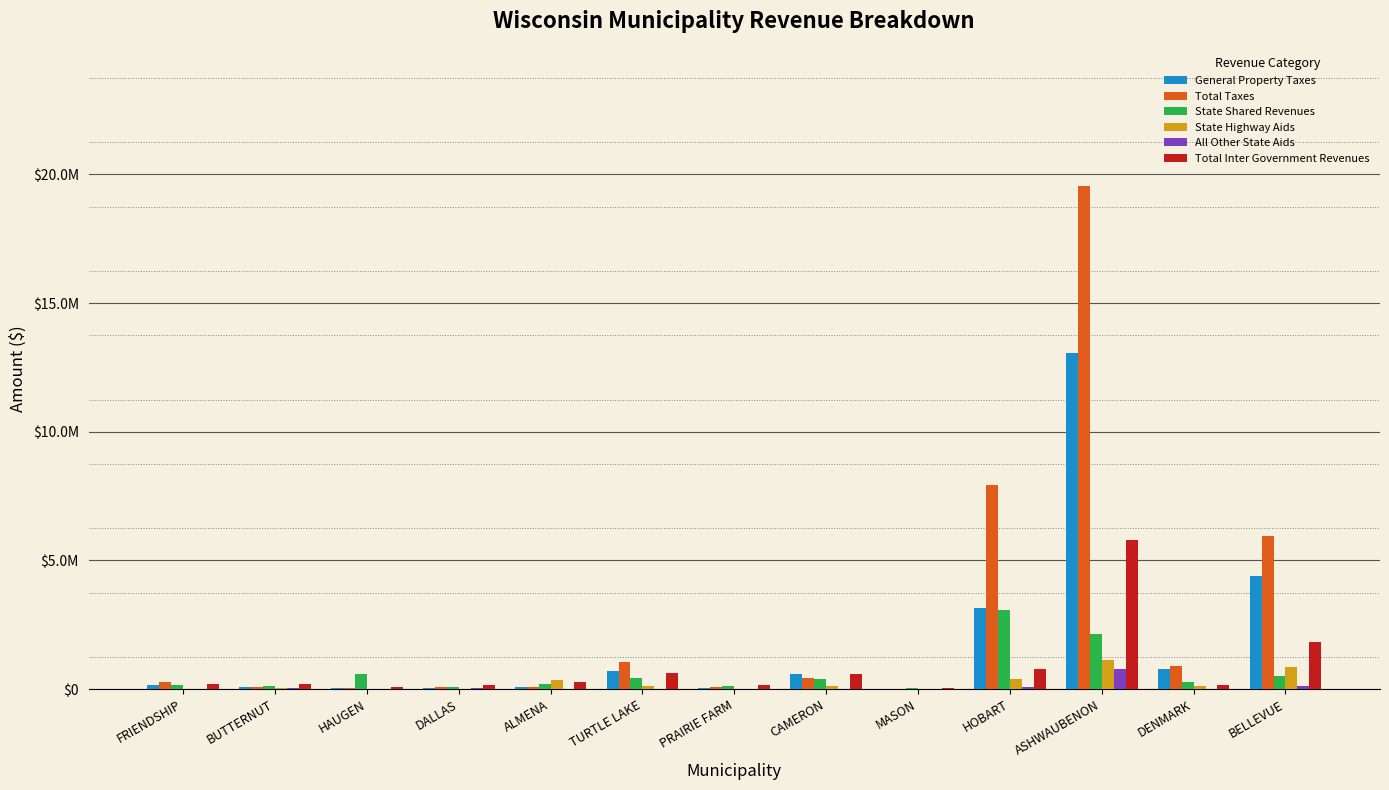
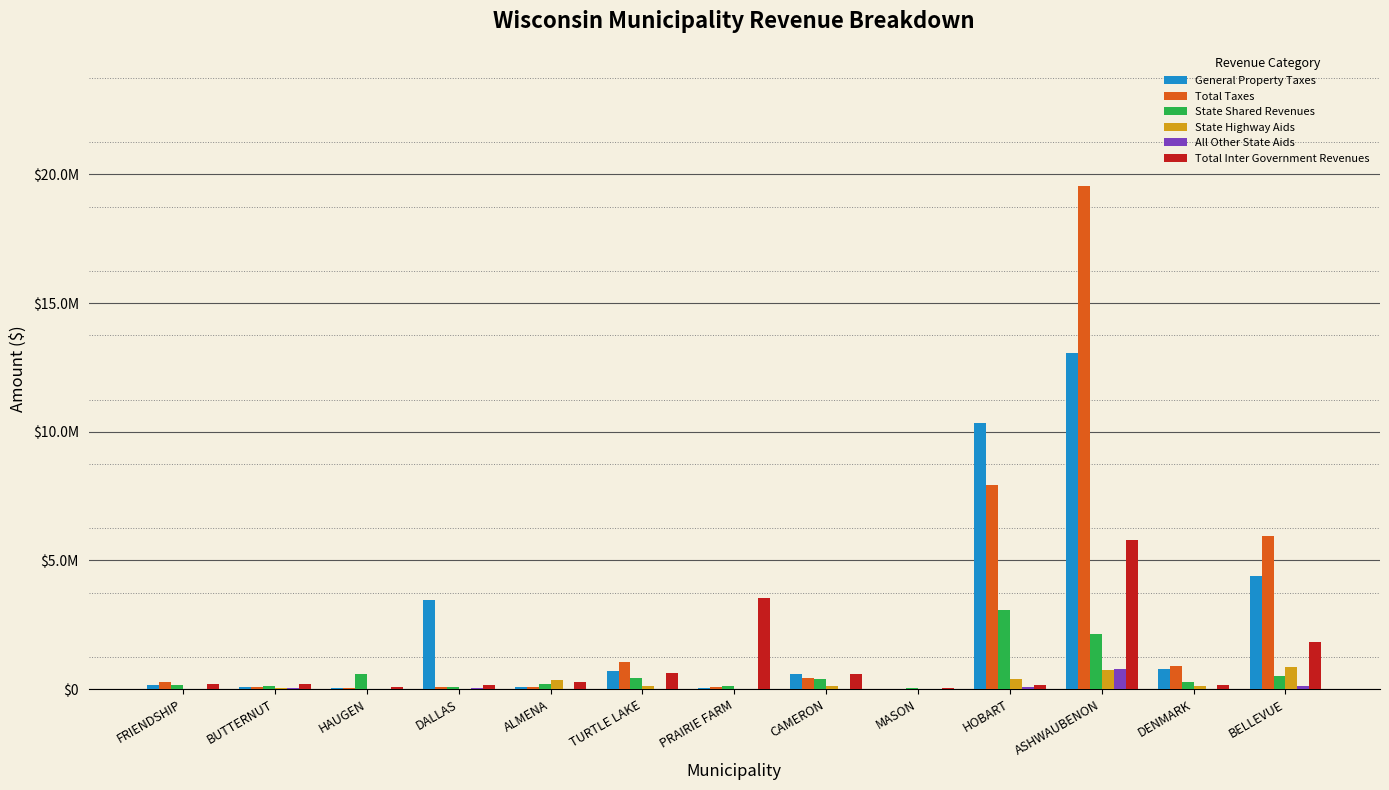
General Property Taxes, DALLAS: $100000 -> $3400000
Total Inter Government Revenues, PRAIRIE FARM: $100000 -> $3500000
General Property Taxes, HOBART: $3100000 -> $10300000
Total Inter Government Revenues, HOBART: $800000 -> $200000
State Highway Aids, ASHWAUBENON: $1100000 -> $700000
